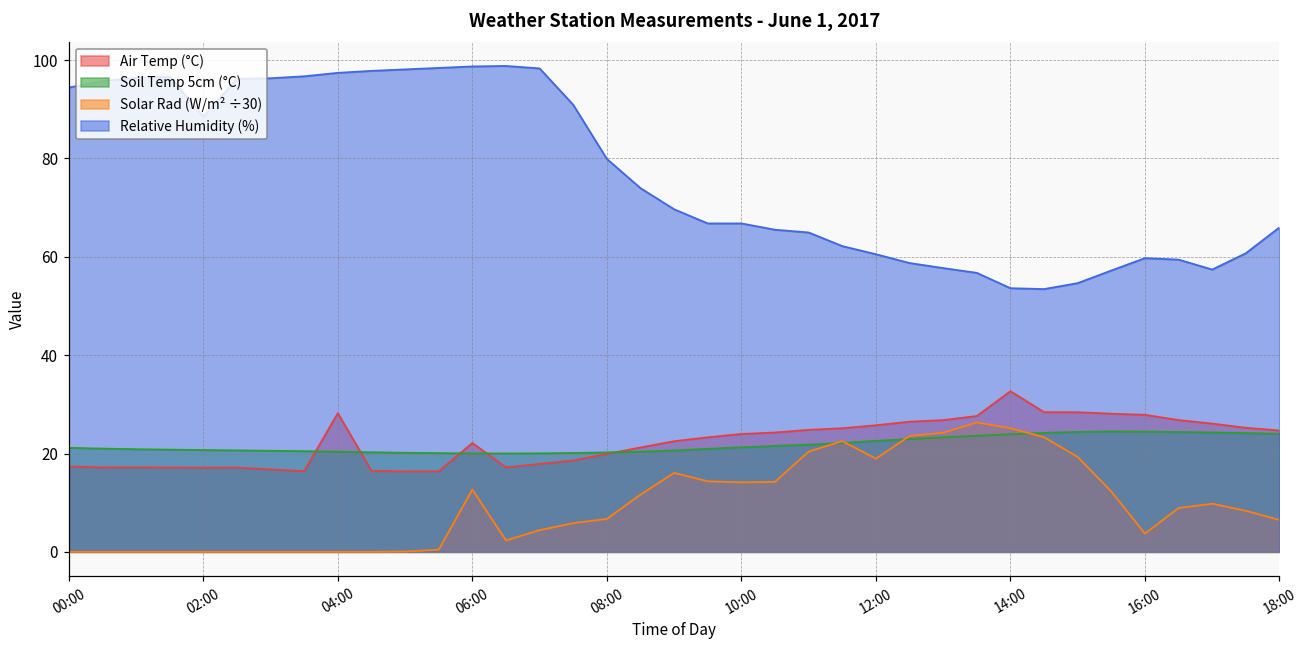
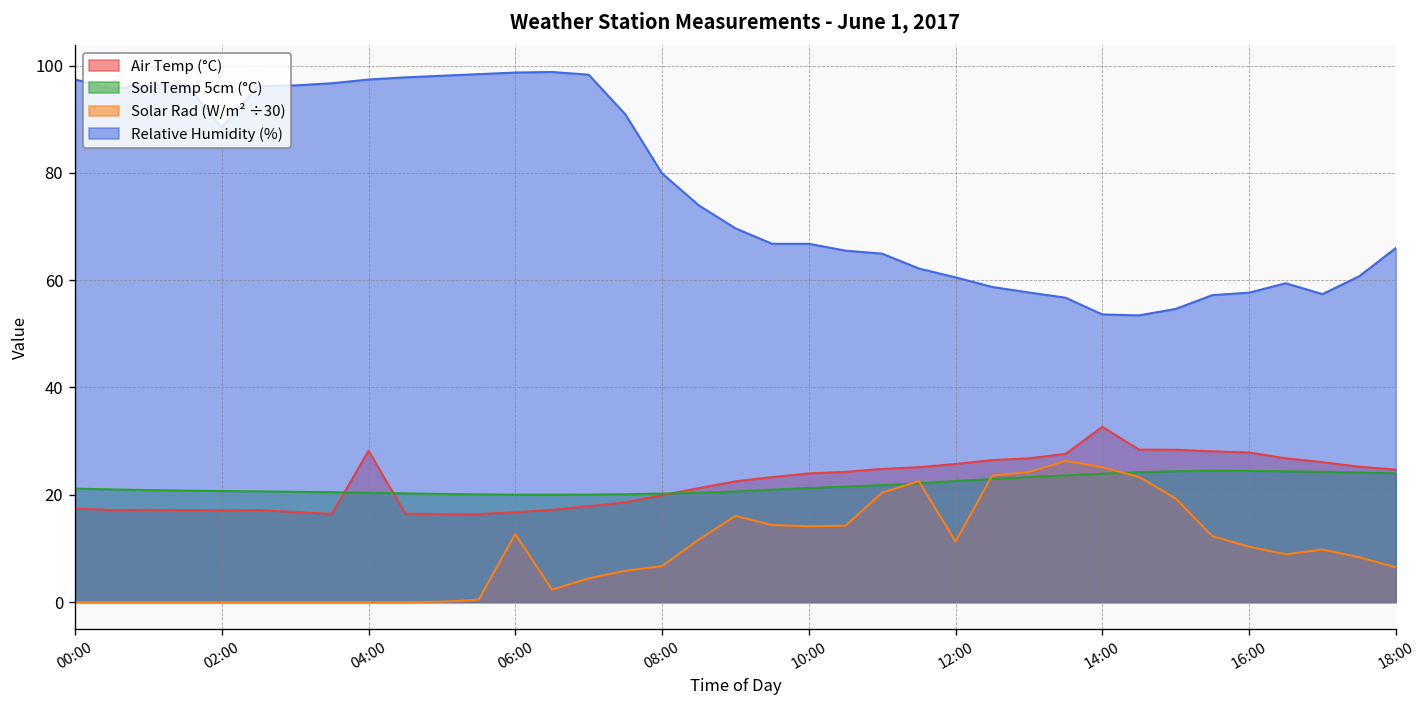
Relative Humidity (%), 00:00: 94 -> 97
Air Temp (°C), 06:00: 22 -> 17
Solar Rad (W/m² ÷30), 12:00: 19 -> 11
Solar Rad (W/m² ÷30), 16:00: 4 -> 10
Relative Humidity (%), 16:00: 60 -> 58
